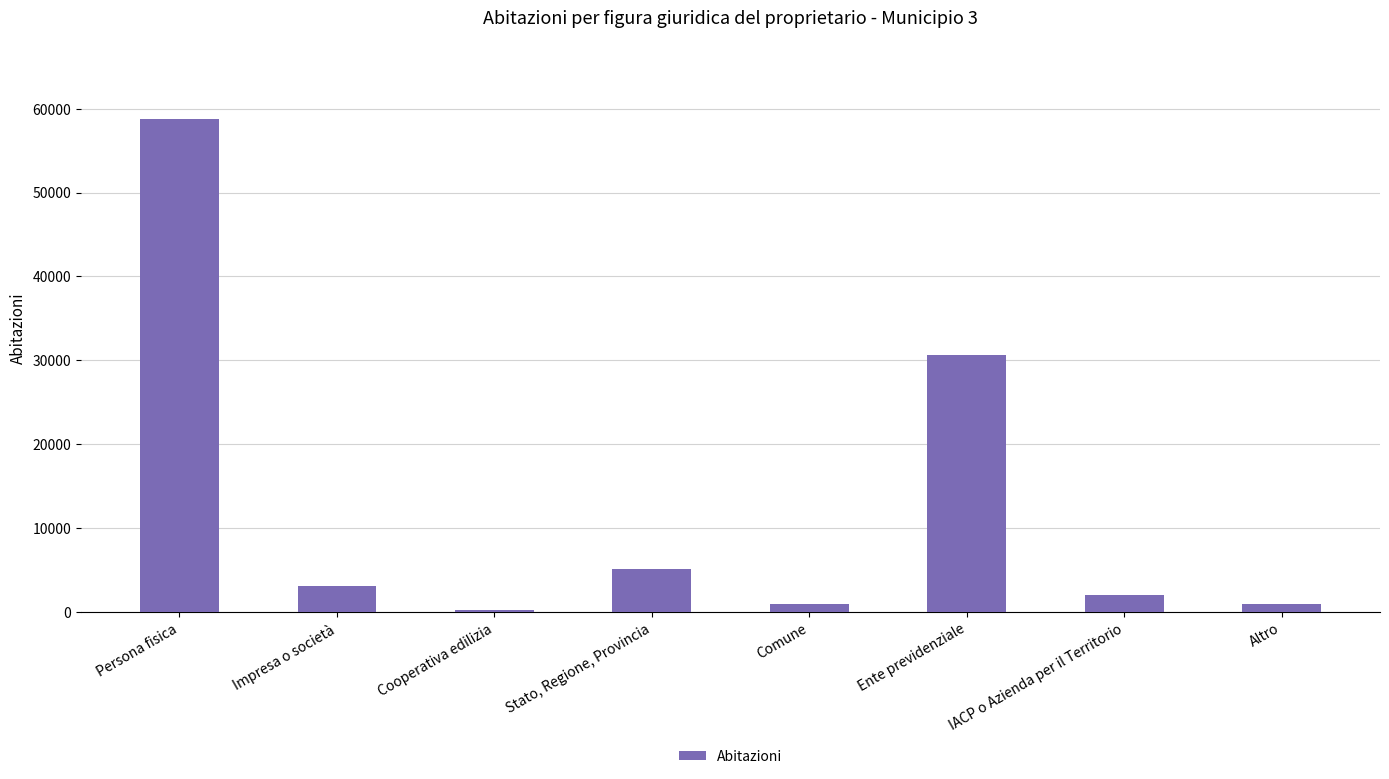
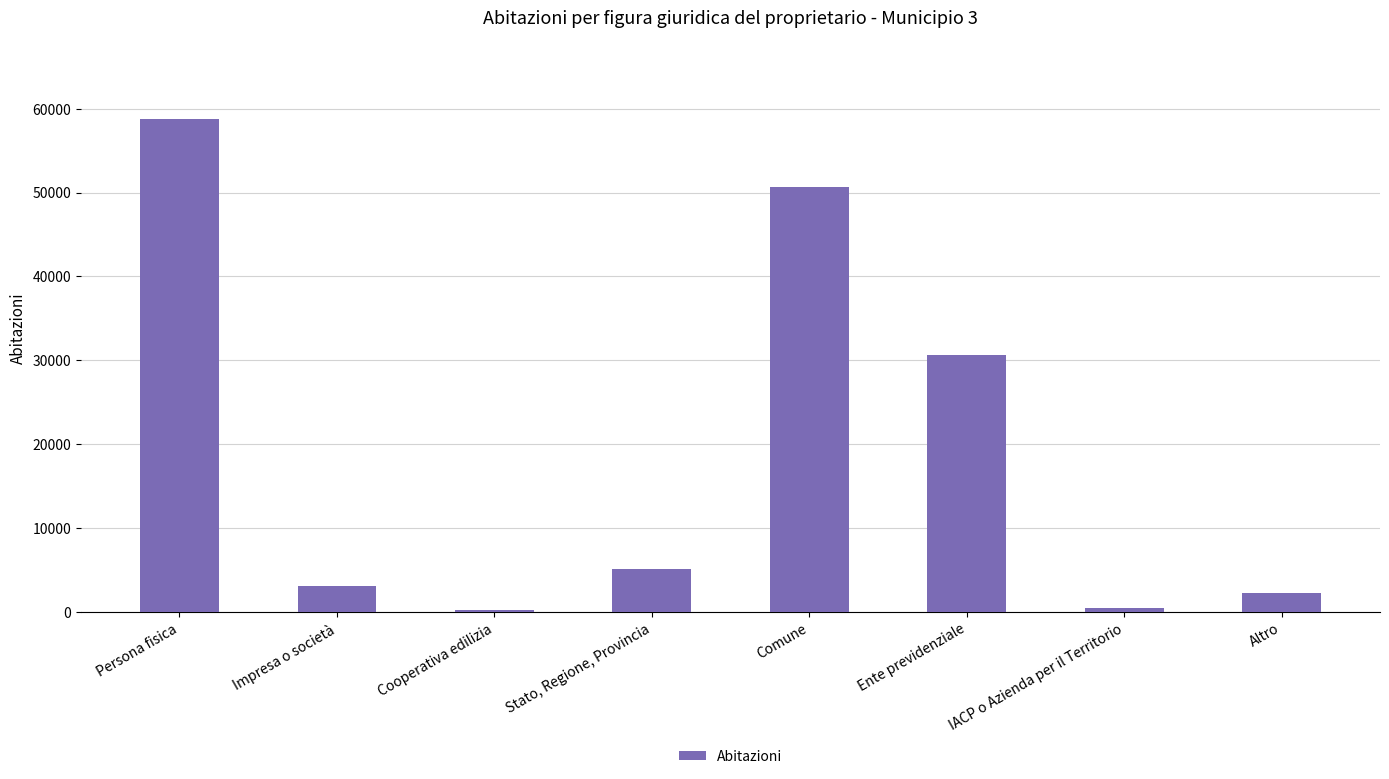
Comune: 1000 -> 51000
IACP o Azienda per il Territorio: 2000 -> 0
Altro: 1000 -> 2000
